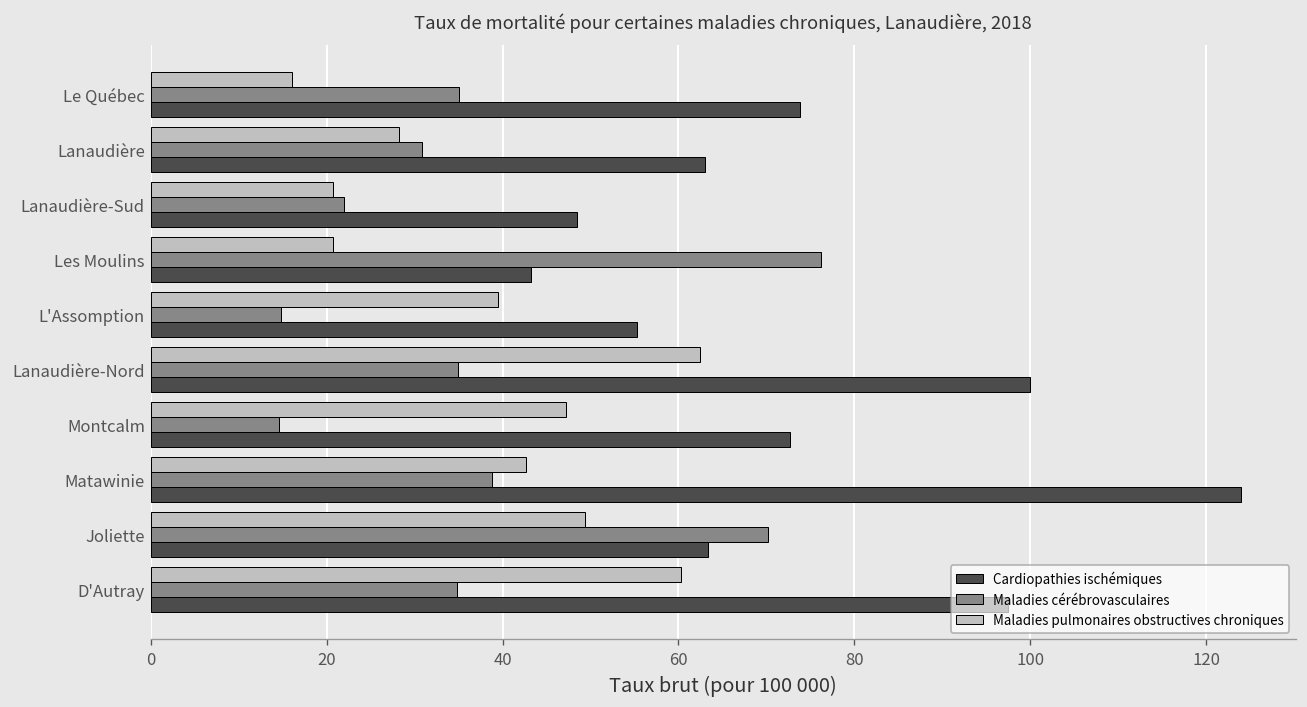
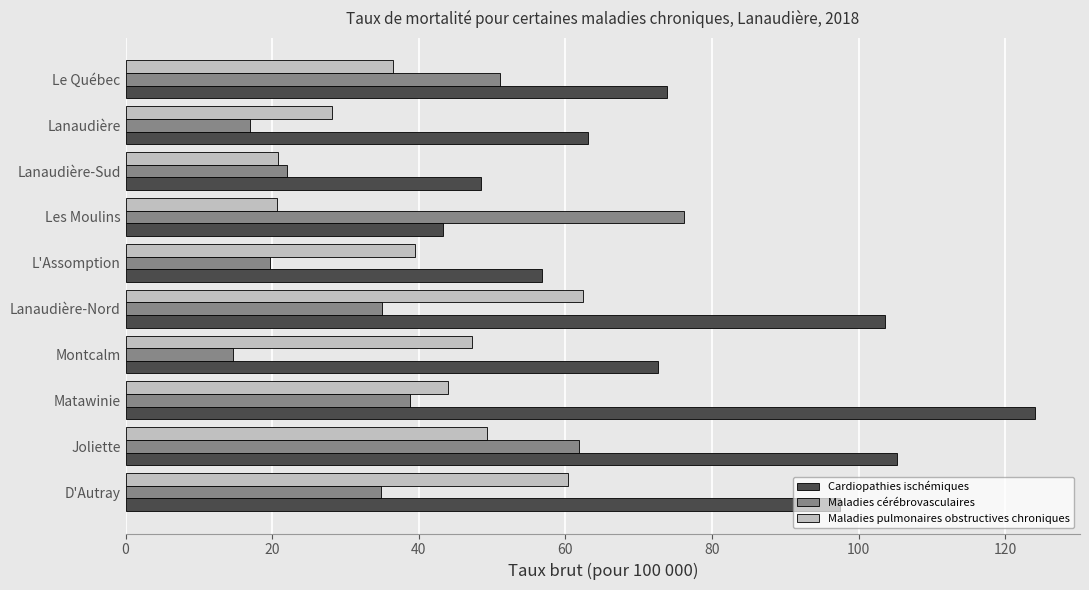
Maladies pulmonaires obstructives chroniques, Le Québec: 16 -> 37
Maladies cérébrovasculaires, Le Québec: 35 -> 51
Maladies cérébrovasculaires, Lanaudière: 31 -> 17
Maladies cérébrovasculaires, L'Assomption: 15 -> 20
Cardiopathies ischémiques, L'Assomption: 55 -> 57
Cardiopathies ischémiques, Lanaudière-Nord: 100 -> 104
Maladies pulmonaires obstructives chroniques, Matawinie: 43 -> 44
Maladies cérébrovasculaires, Joliette: 70 -> 62
Cardiopathies ischémiques, Joliette: 63 -> 105
